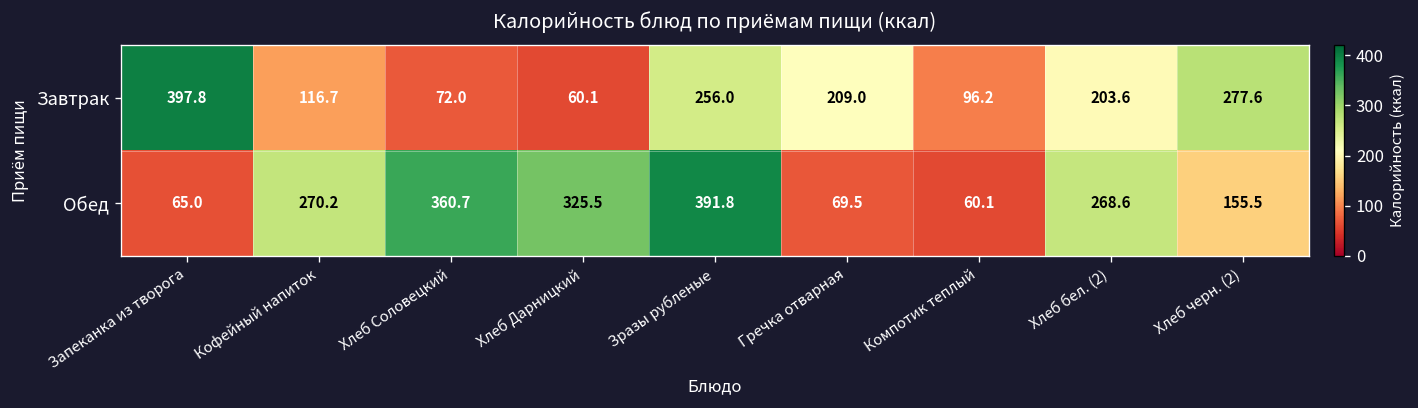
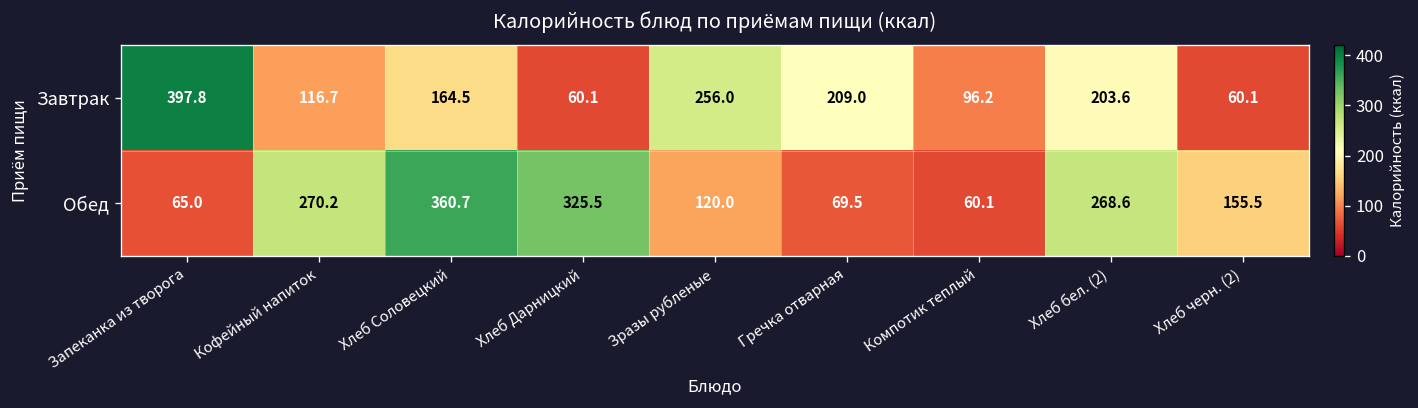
Завтрак, Хлеб Соловецкий: 72.0 -> 164.5
Завтрак, Хлеб черн. (2): 277.6 -> 60.1
Обед, Зразы рубленые: 391.8 -> 120.0
